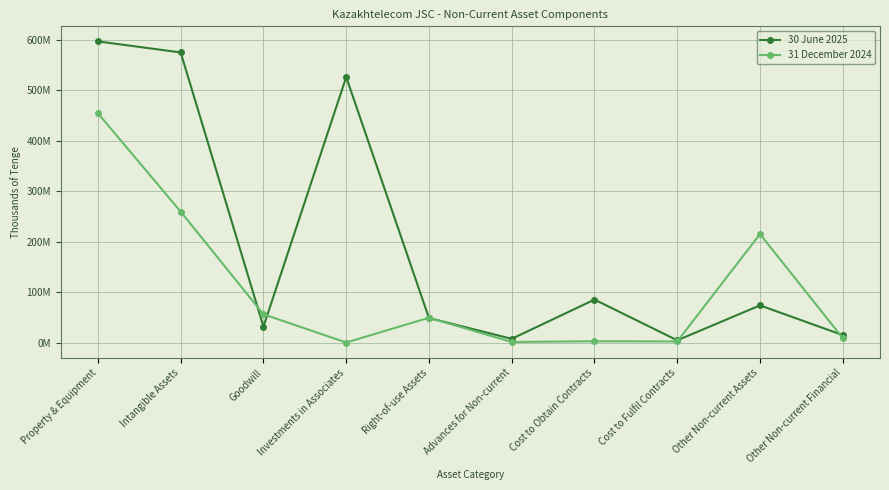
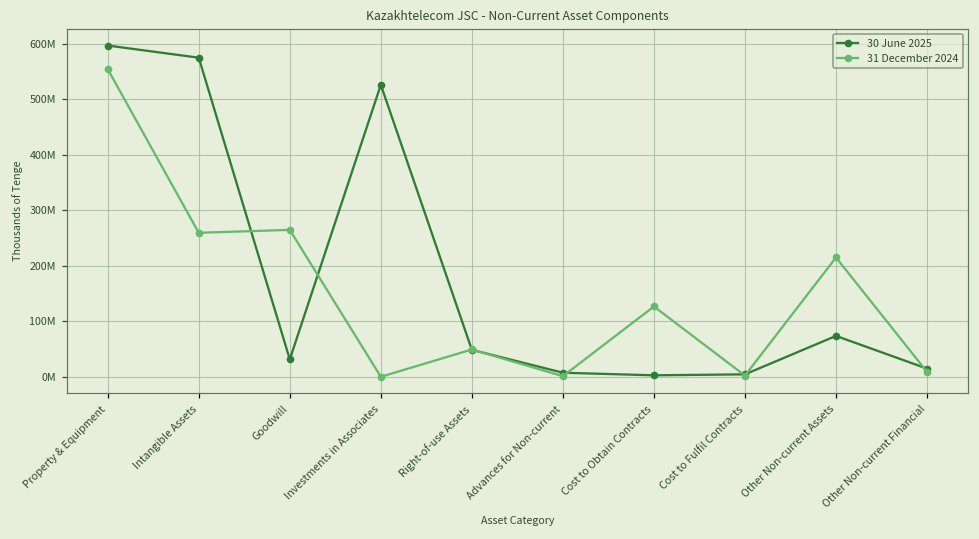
31 December 2024, Property & Equipment: 450000000 -> 550000000
31 December 2024, Goodwill: 60000000 -> 270000000
30 June 2025, Cost to Obtain Contracts: 90000000 -> 0
31 December 2024, Cost to Obtain Contracts: 0 -> 130000000
